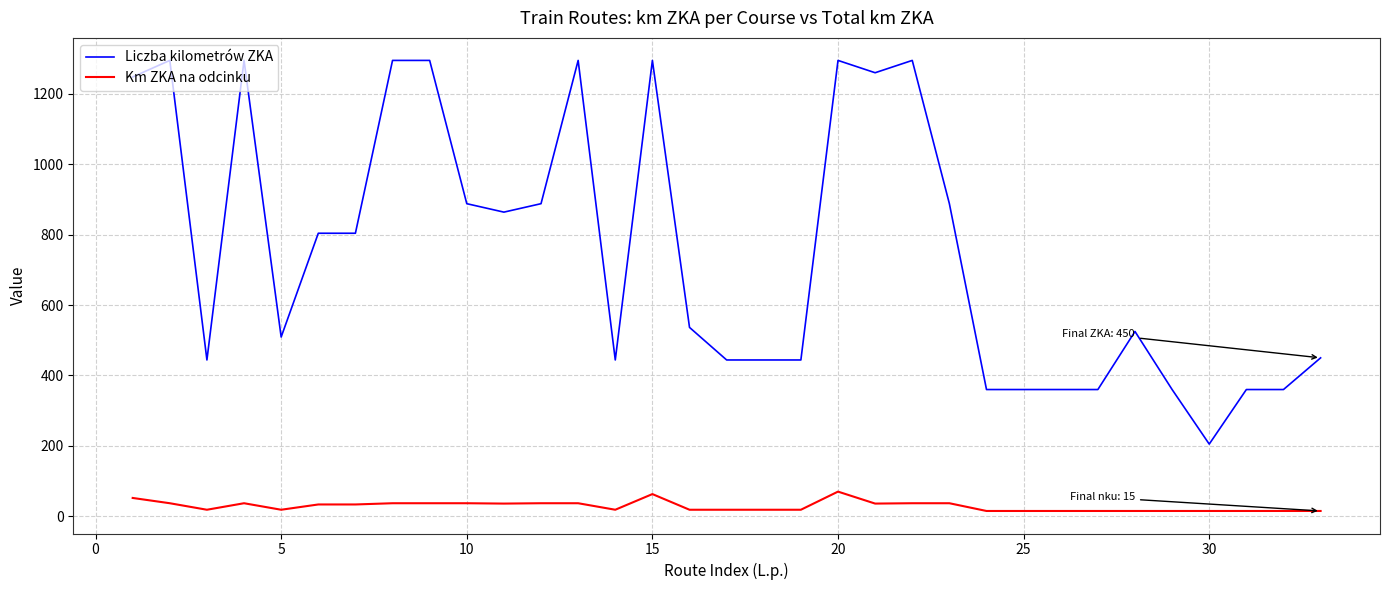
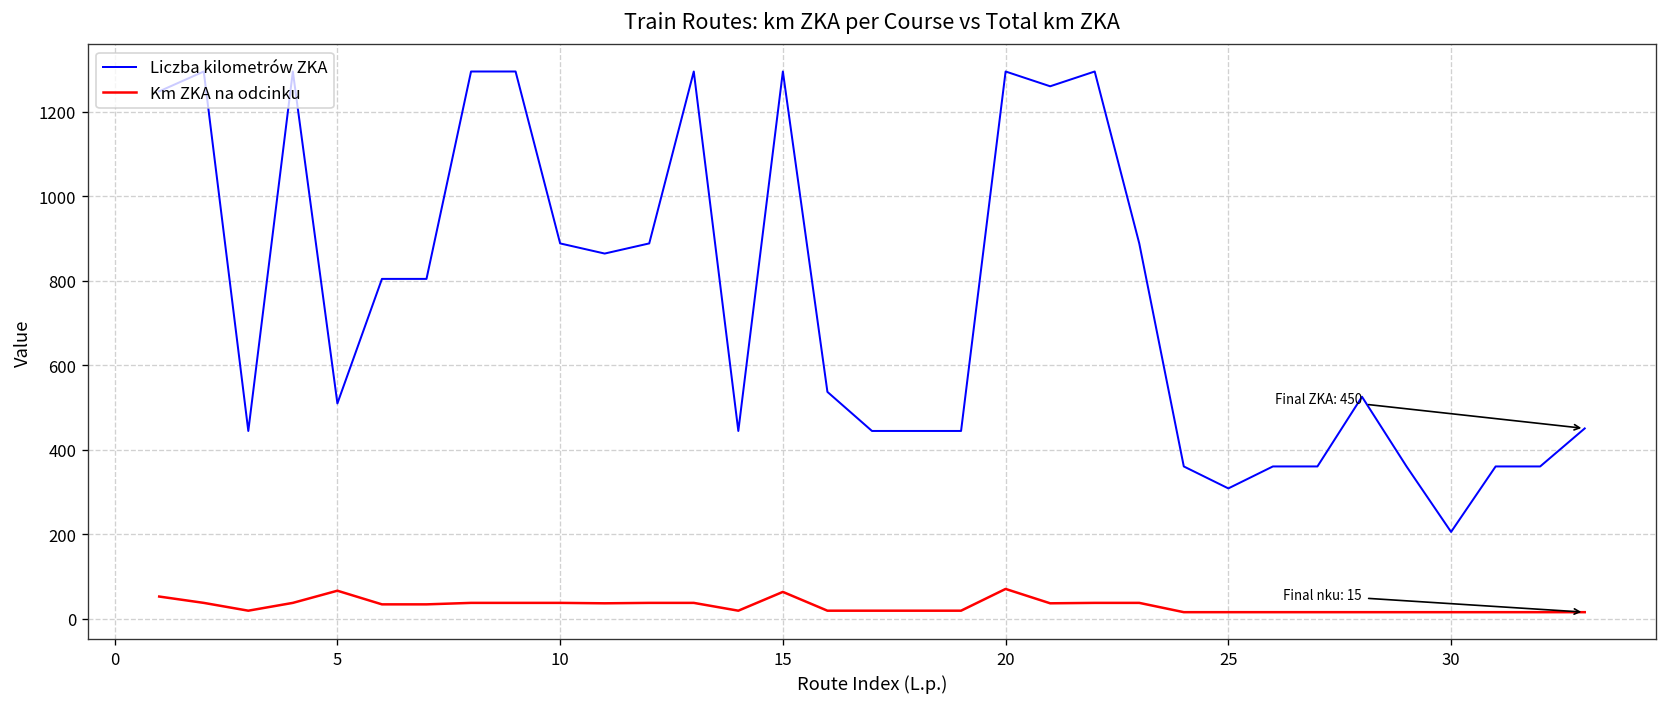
Km ZKA na odcinku, 5: 20 -> 70
Liczba kilometrów ZKA, 25: 360 -> 310
